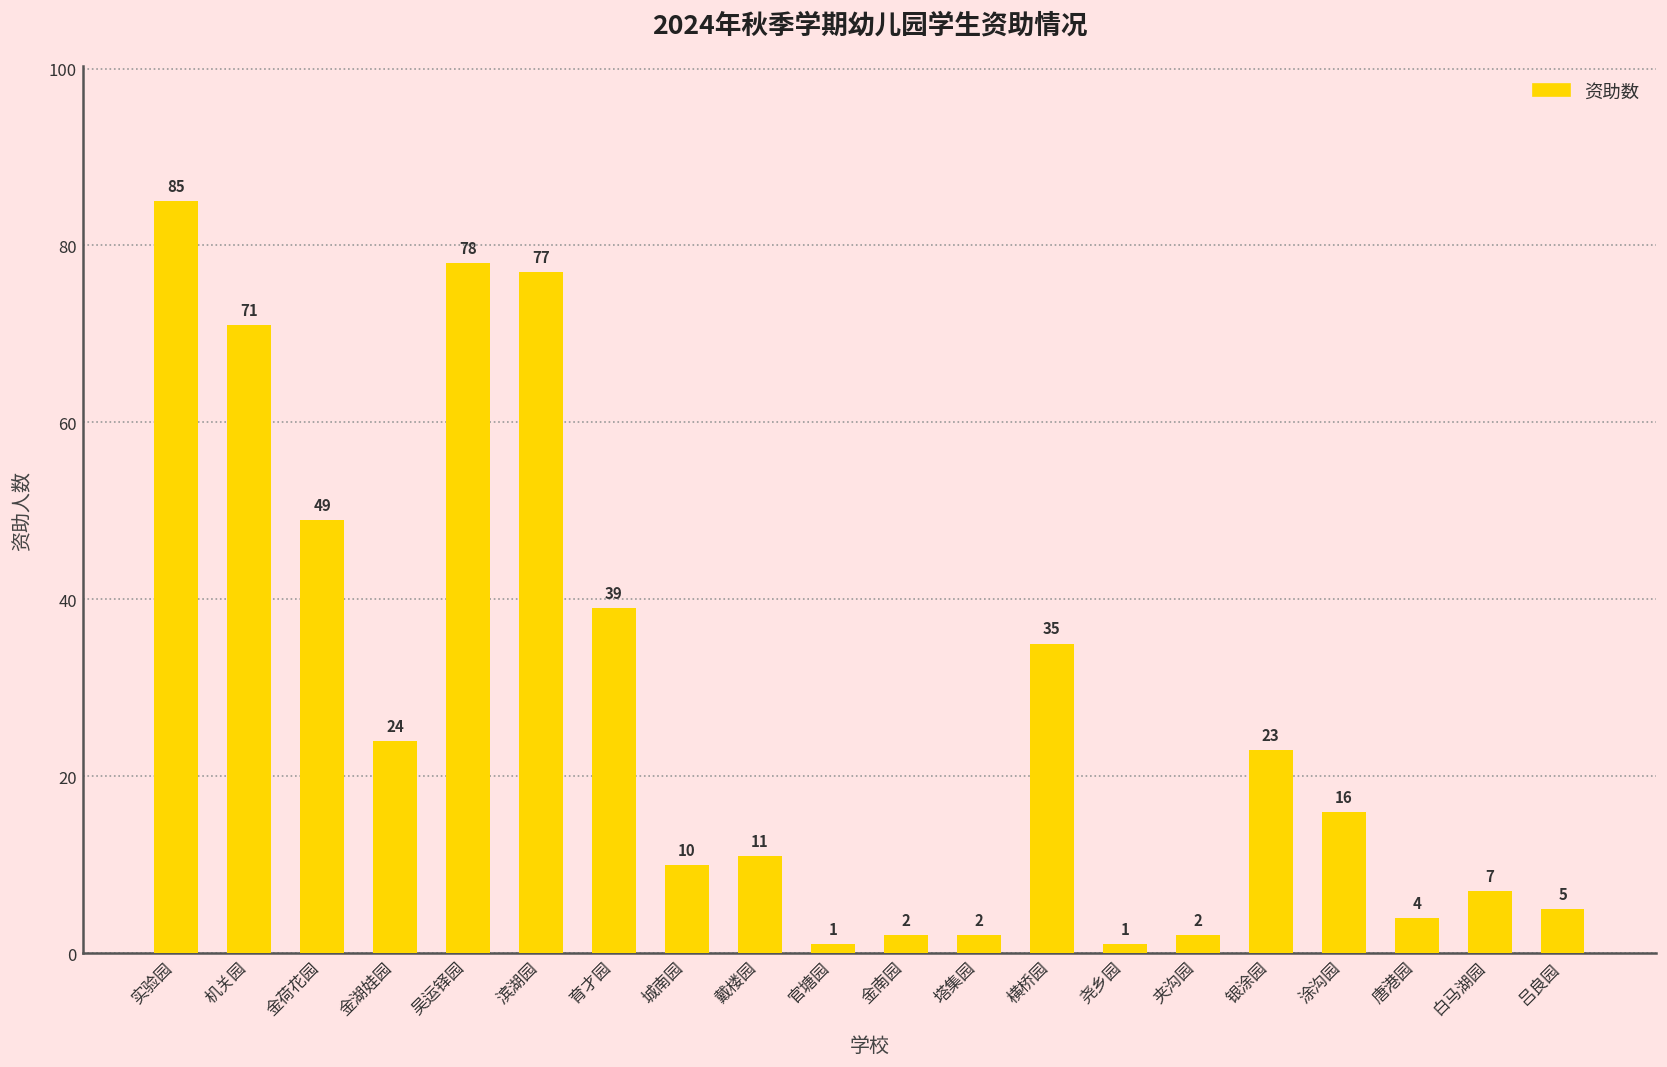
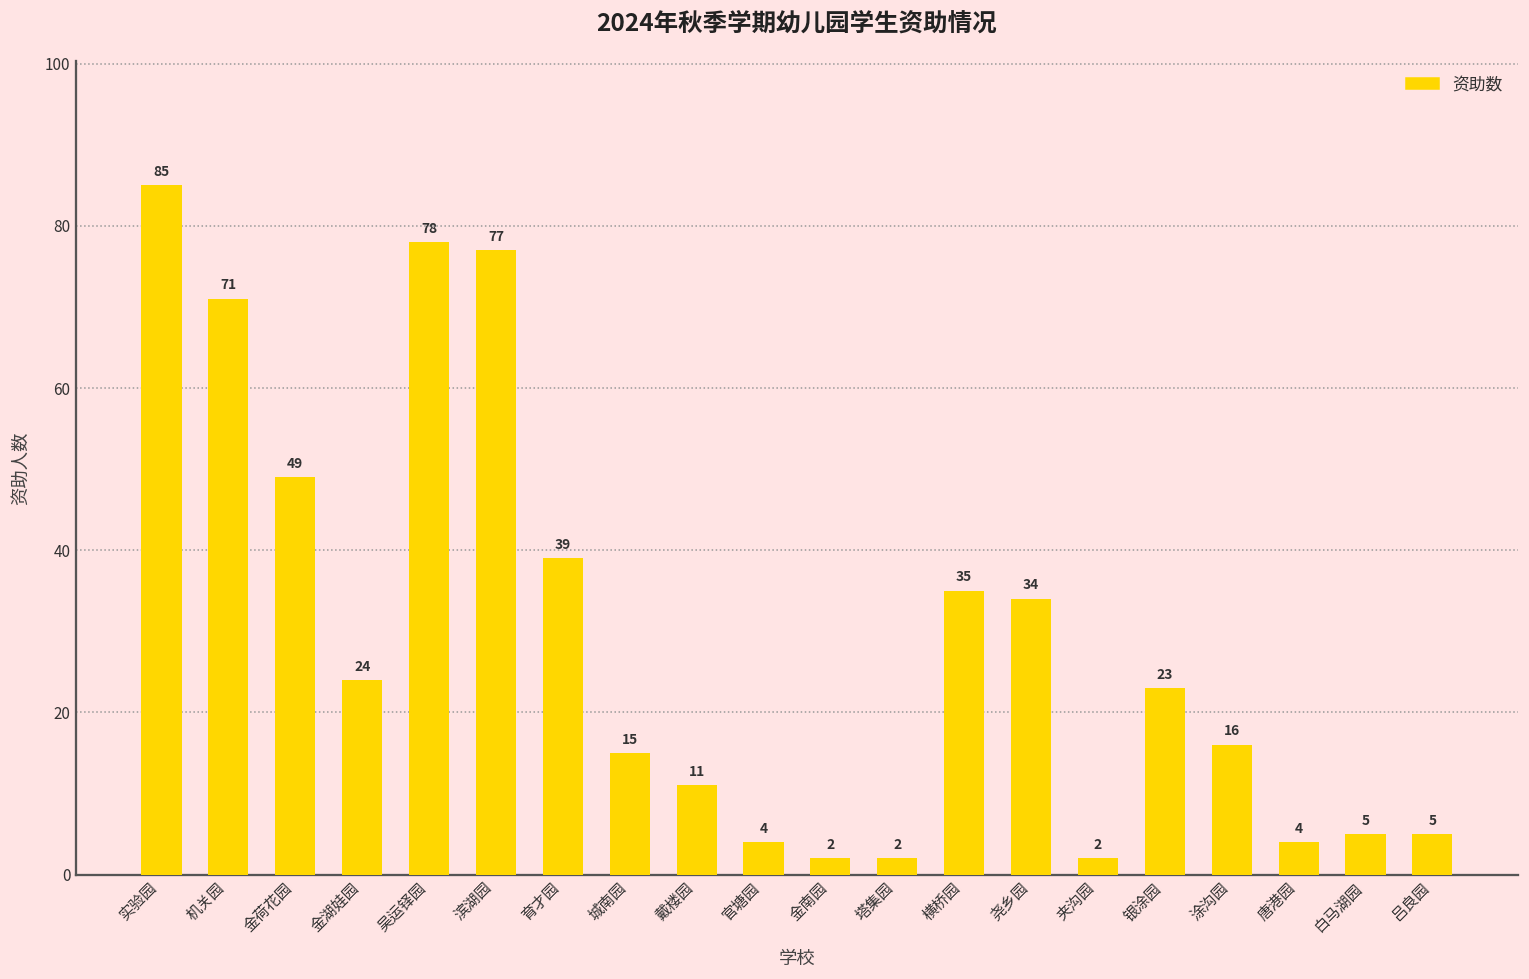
城南园: 10 -> 15
官塘园: 1 -> 4
尧乡园: 1 -> 34
白马湖园: 7 -> 5
